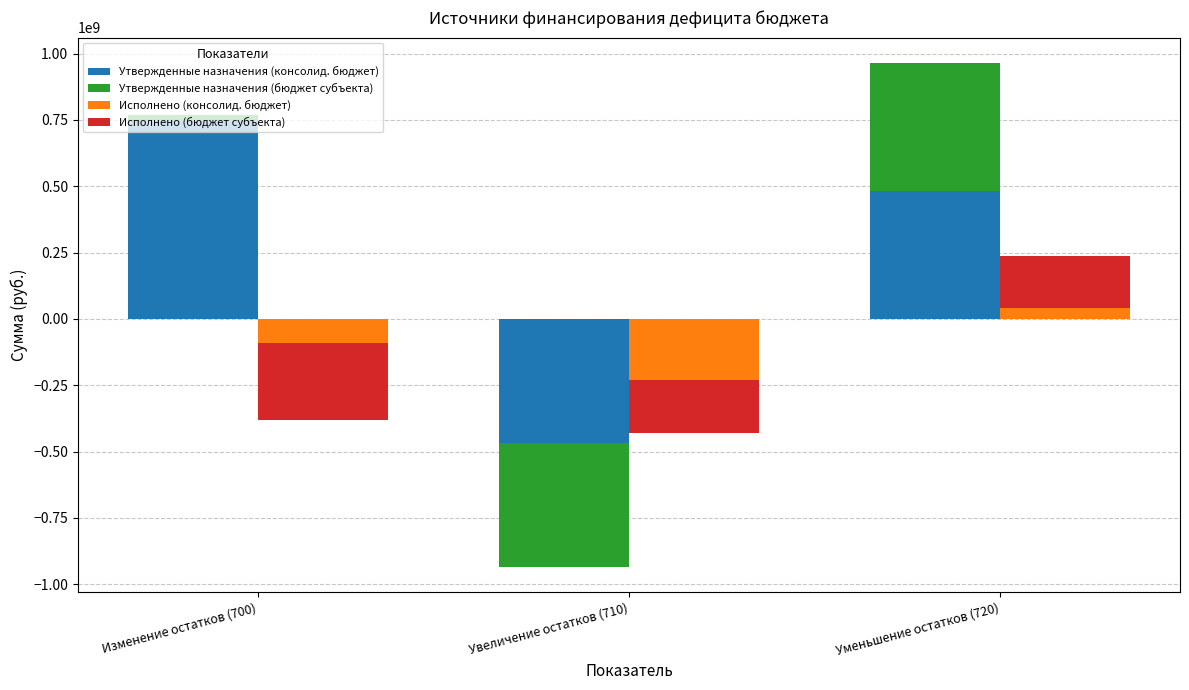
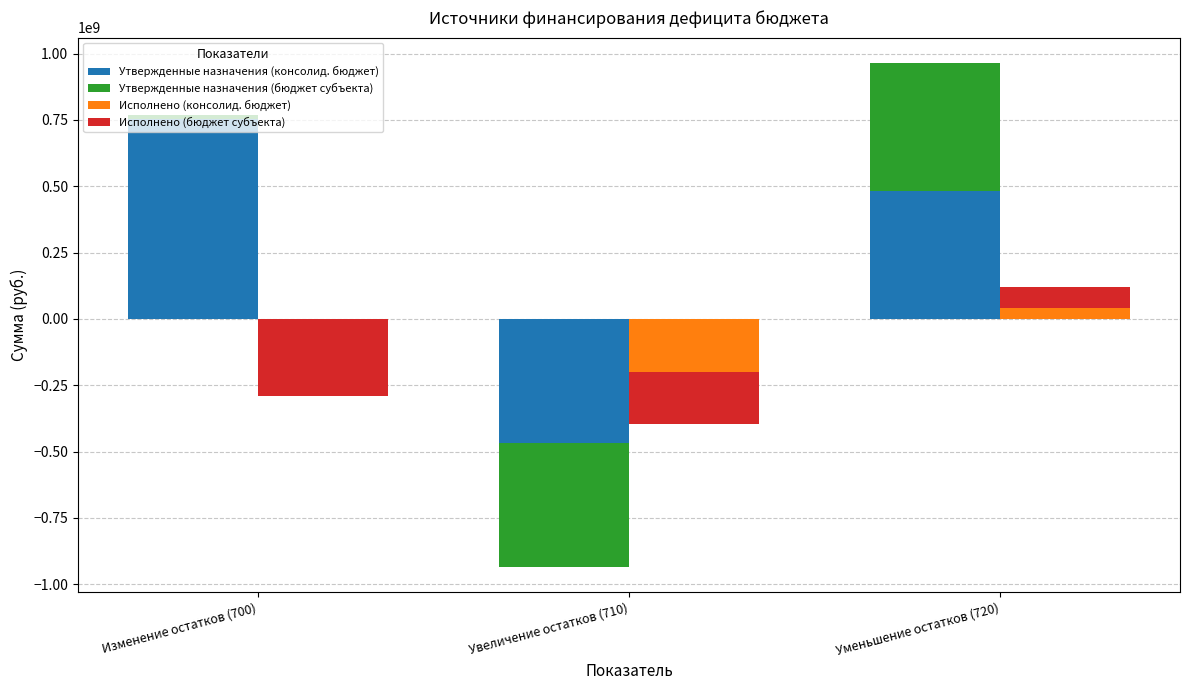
Исполнено (консолид. бюджет), Изменение остатков (700): -90000000 -> 0
Исполнено (консолид. бюджет), Увеличение остатков (710): -230000000 -> -200000000
Исполнено (бюджет субъекта), Уменьшение остатков (720): 200000000 -> 80000000
